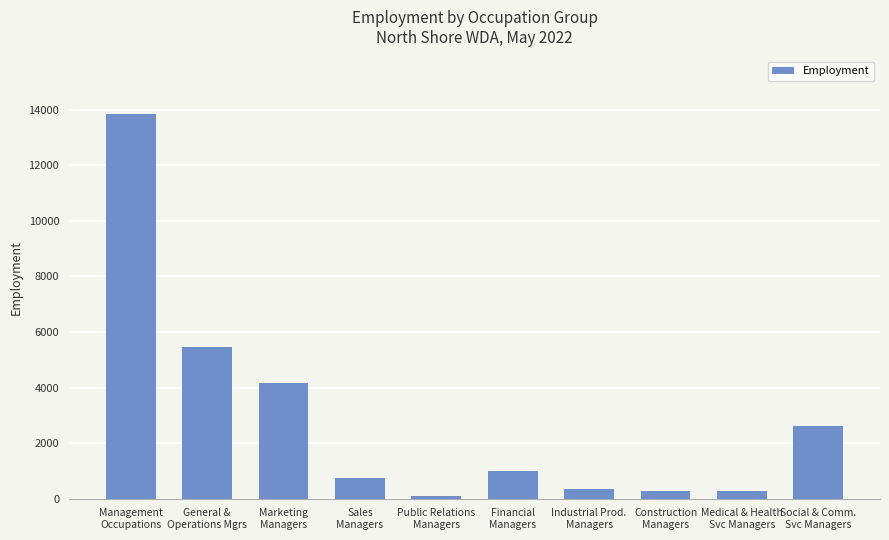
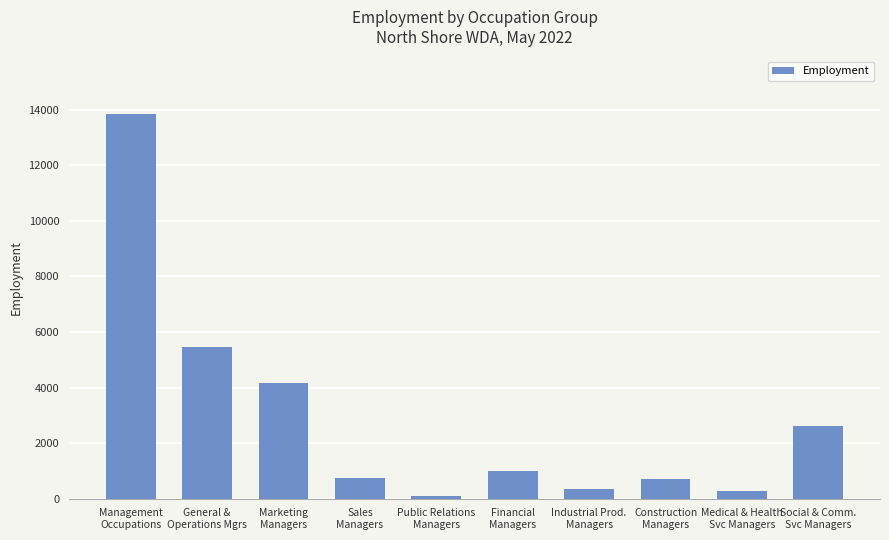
Construction Managers: 300 -> 700
